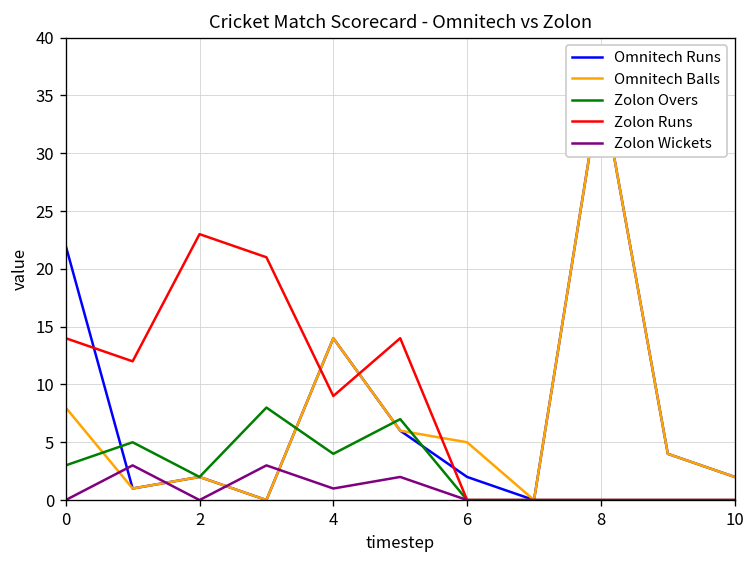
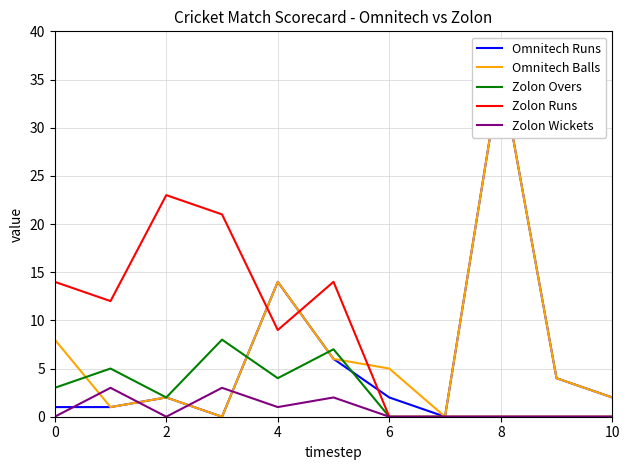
Omnitech Runs, 0: 22 -> 1
